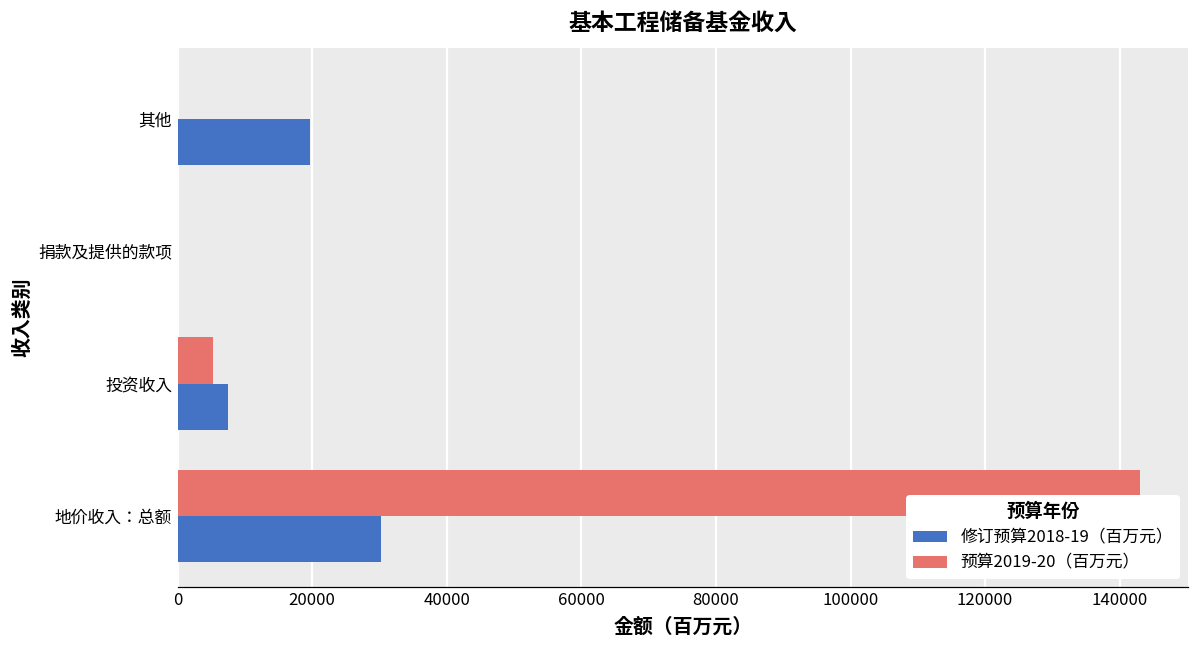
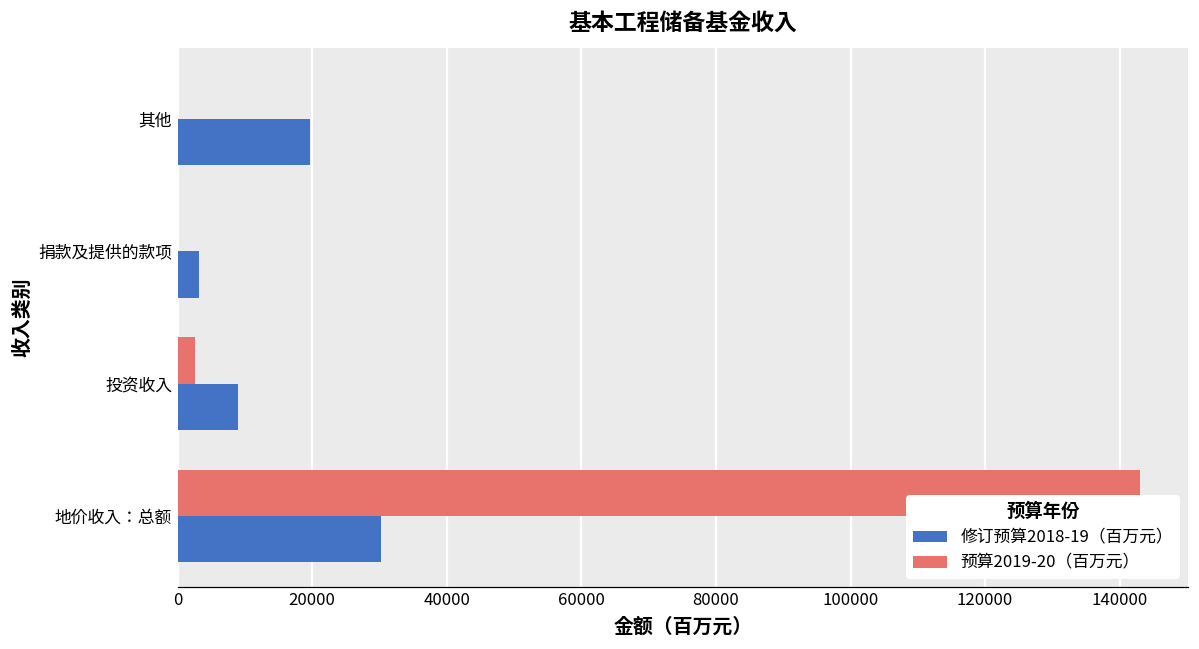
修订预算2018-19（百万元）, 捐款及提供的款项: 0 -> 3000
预算2019-20（百万元）, 投资收入: 5000 -> 3000
修订预算2018-19（百万元）, 投资收入: 8000 -> 9000
